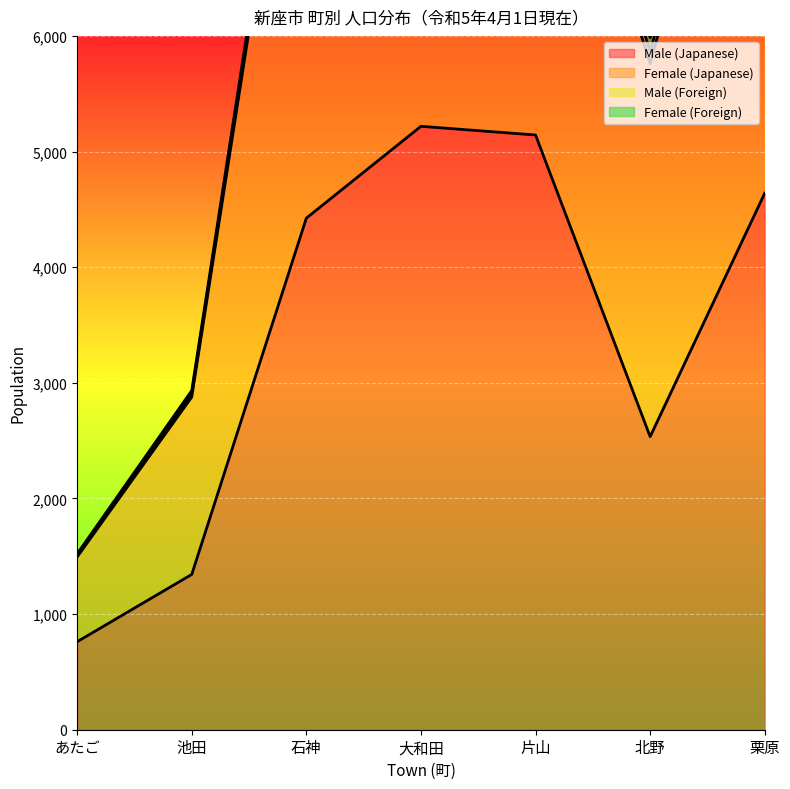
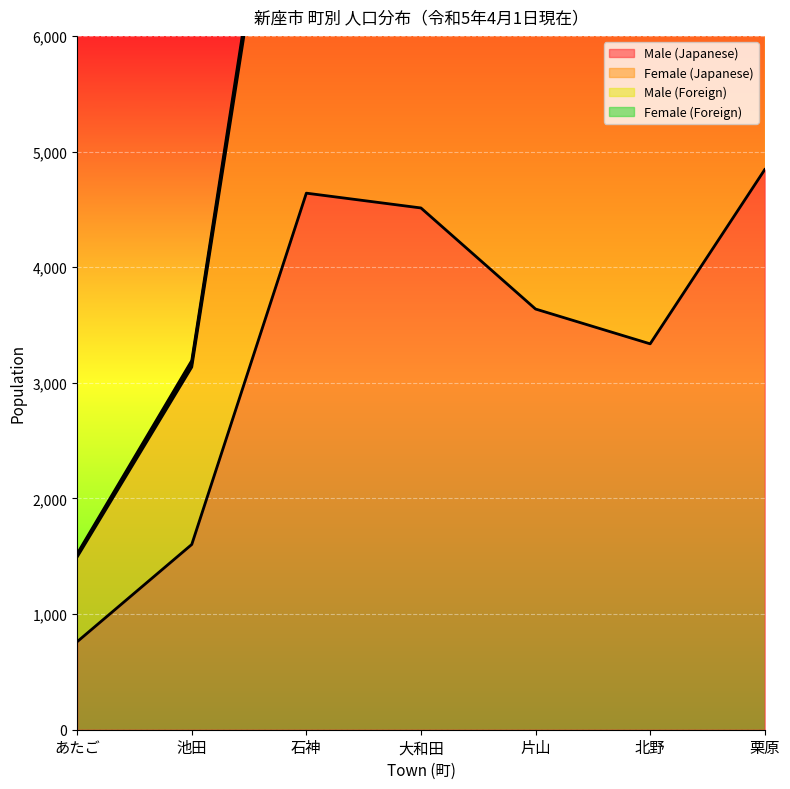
Male (Japanese), 池田: 1,340 -> 1,600
Male (Japanese), 石神: 4,420 -> 4,640
Male (Japanese), 大和田: 5,220 -> 4,510
Male (Japanese), 片山: 5,140 -> 3,640
Male (Japanese), 北野: 2,530 -> 3,340
Male (Japanese), 栗原: 4,640 -> 4,840
